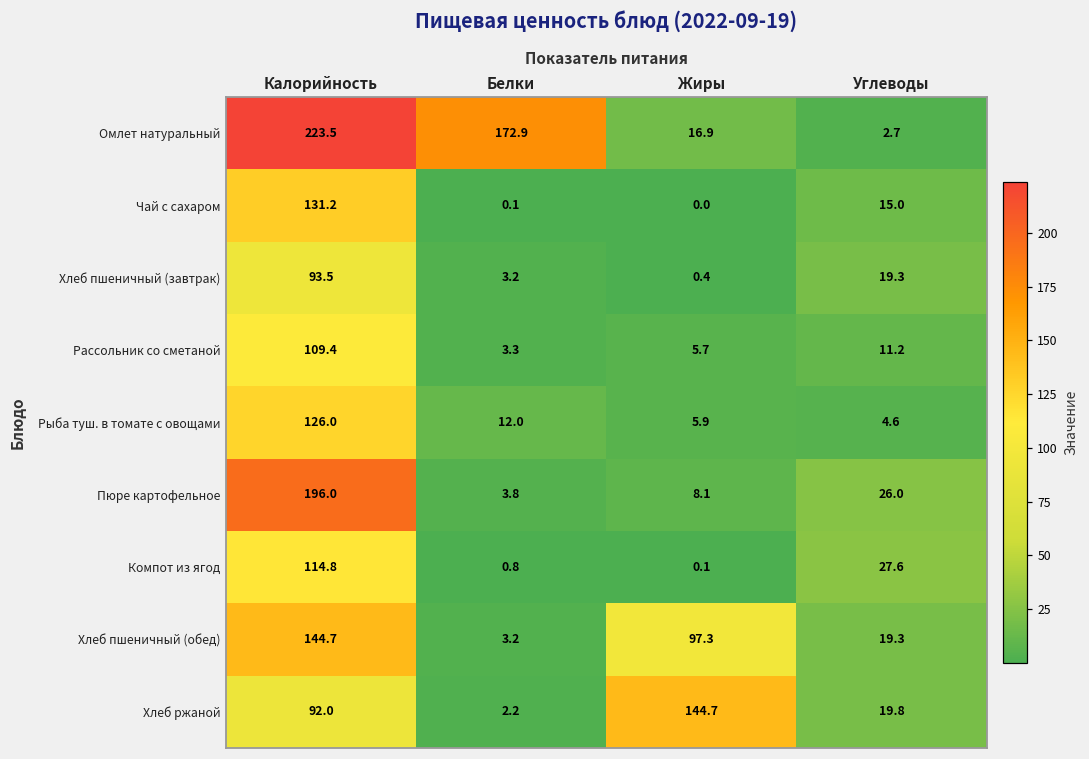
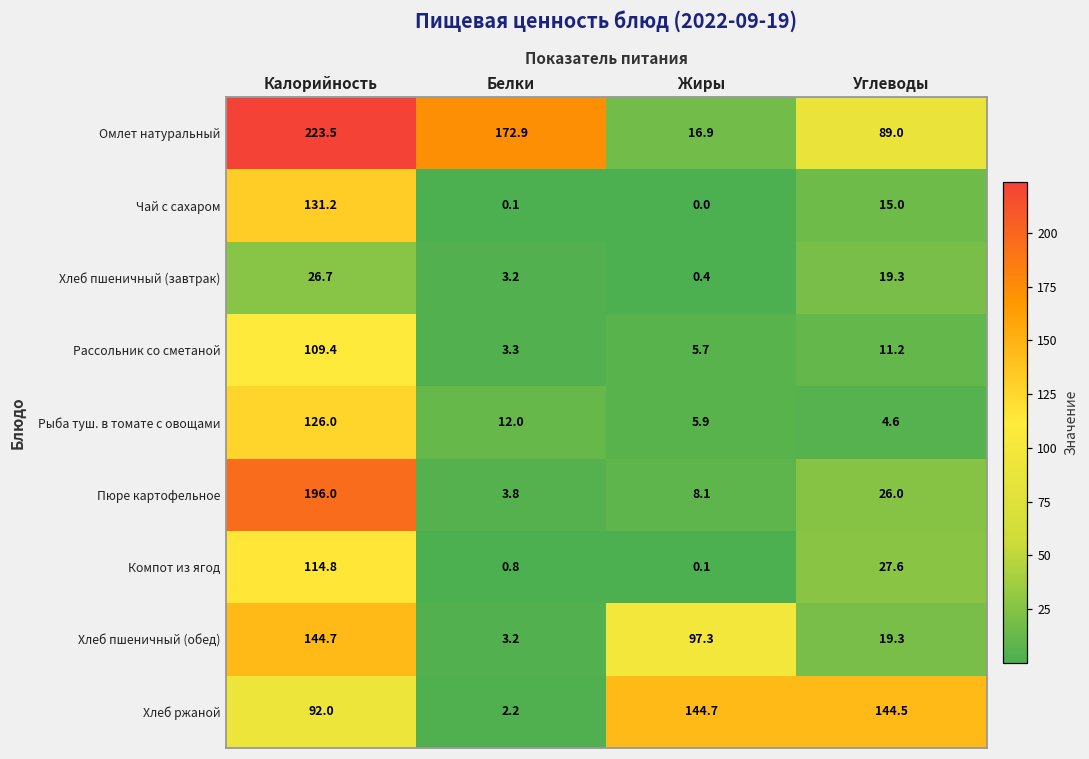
Омлет натуральный, Углеводы: 2.7 -> 89.0
Хлеб пшеничный (завтрак), Калорийность: 93.5 -> 26.7
Хлеб ржаной, Углеводы: 19.8 -> 144.5
